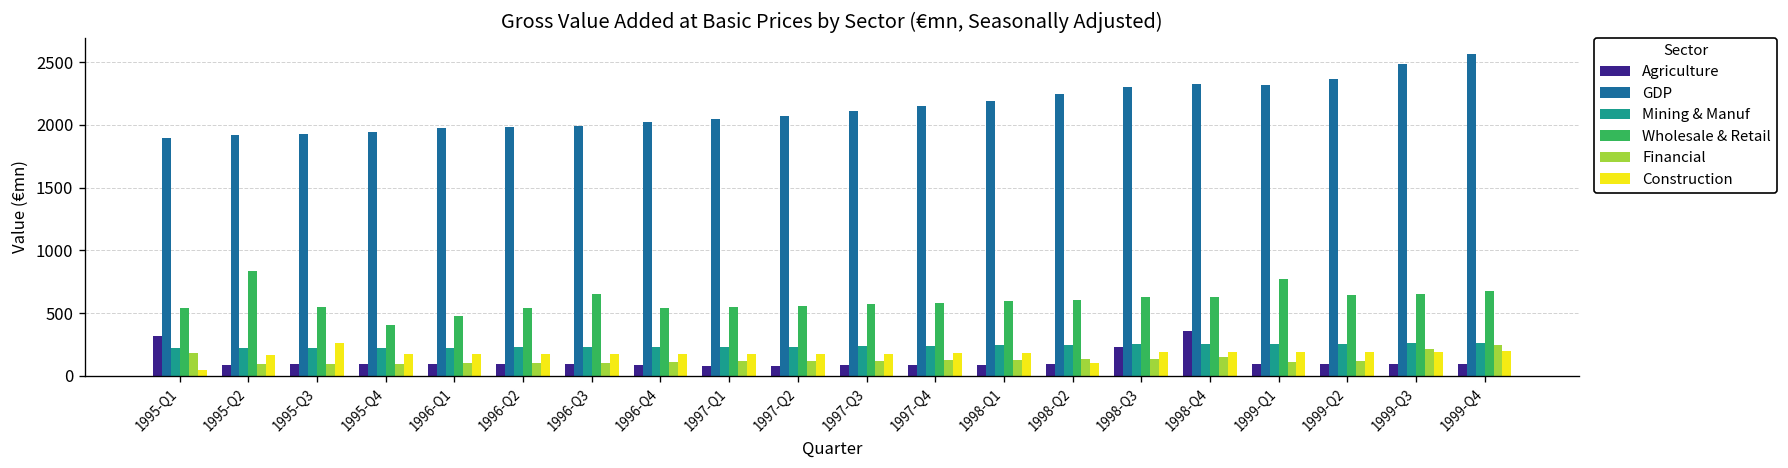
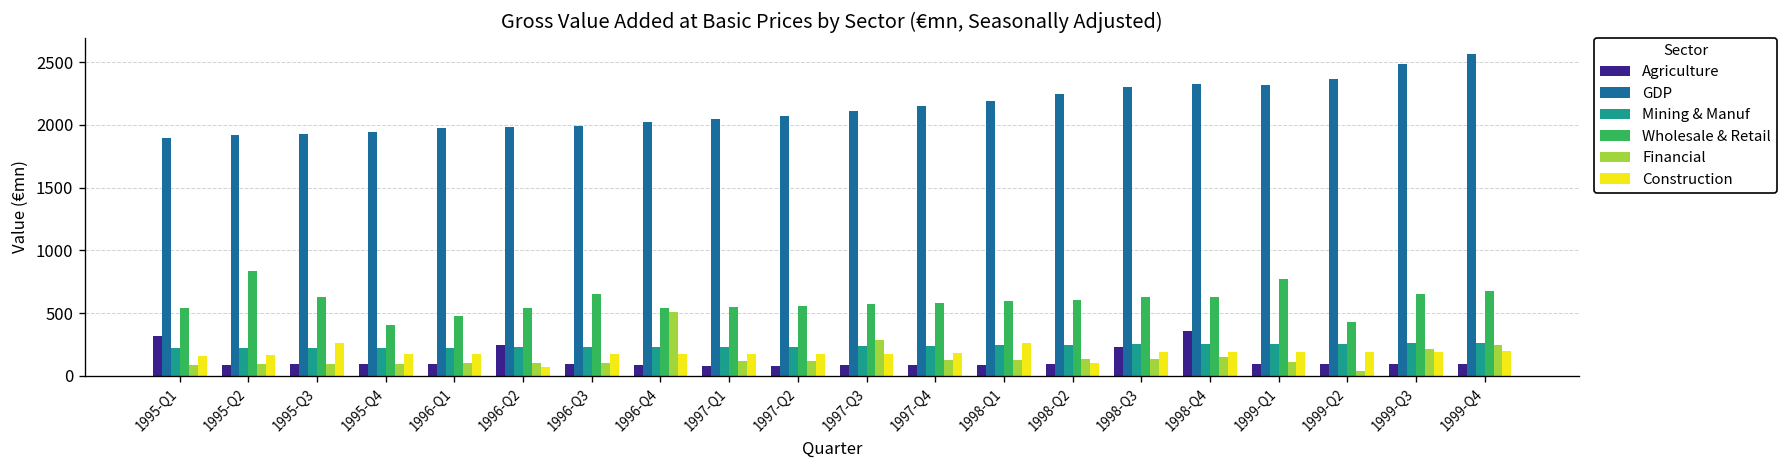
Financial, 1995-Q1: 180 -> 90
Construction, 1995-Q1: 50 -> 160
Wholesale & Retail, 1995-Q3: 550 -> 630
Agriculture, 1996-Q2: 90 -> 250
Construction, 1996-Q2: 170 -> 70
Financial, 1996-Q4: 110 -> 510
Financial, 1997-Q3: 120 -> 280
Construction, 1998-Q1: 180 -> 260
Wholesale & Retail, 1999-Q2: 640 -> 430
Financial, 1999-Q2: 120 -> 40
